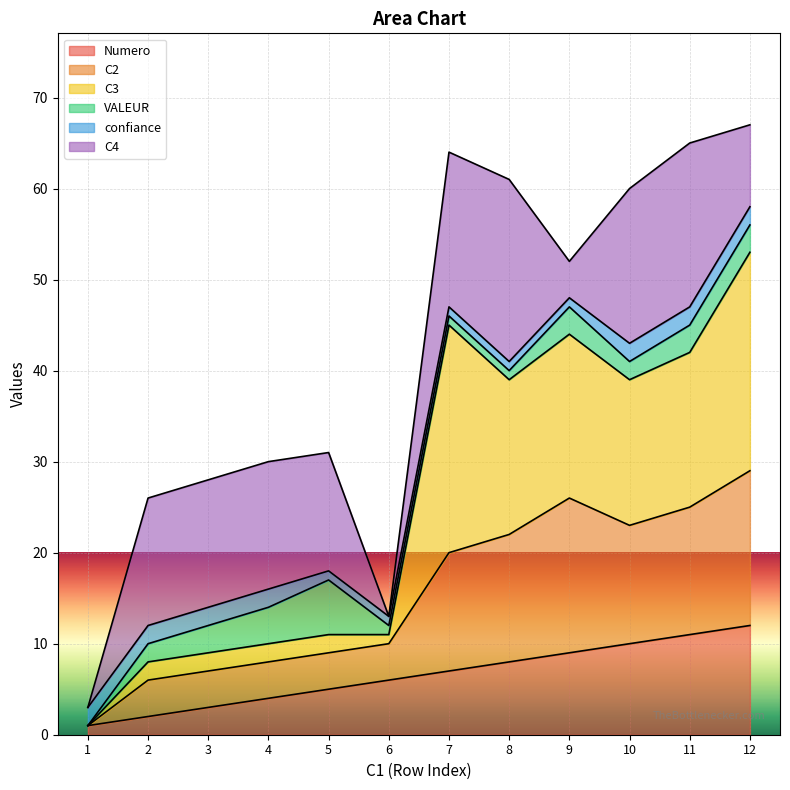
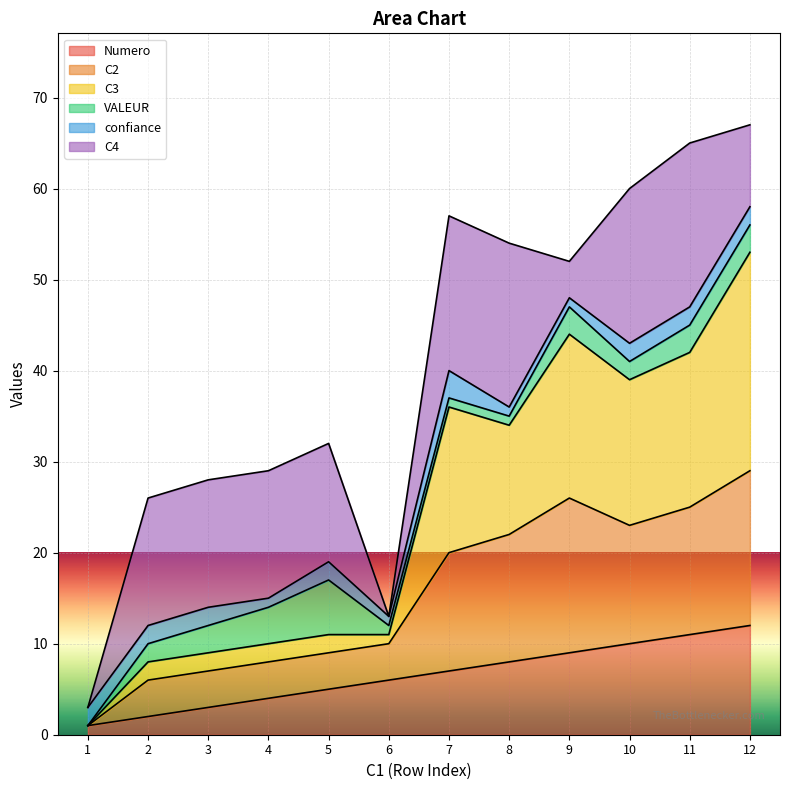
confiance, 4: 2 -> 1
confiance, 5: 1 -> 2
C3, 7: 25 -> 16
confiance, 7: 1 -> 3
C3, 8: 17 -> 12
C4, 8: 20 -> 18
